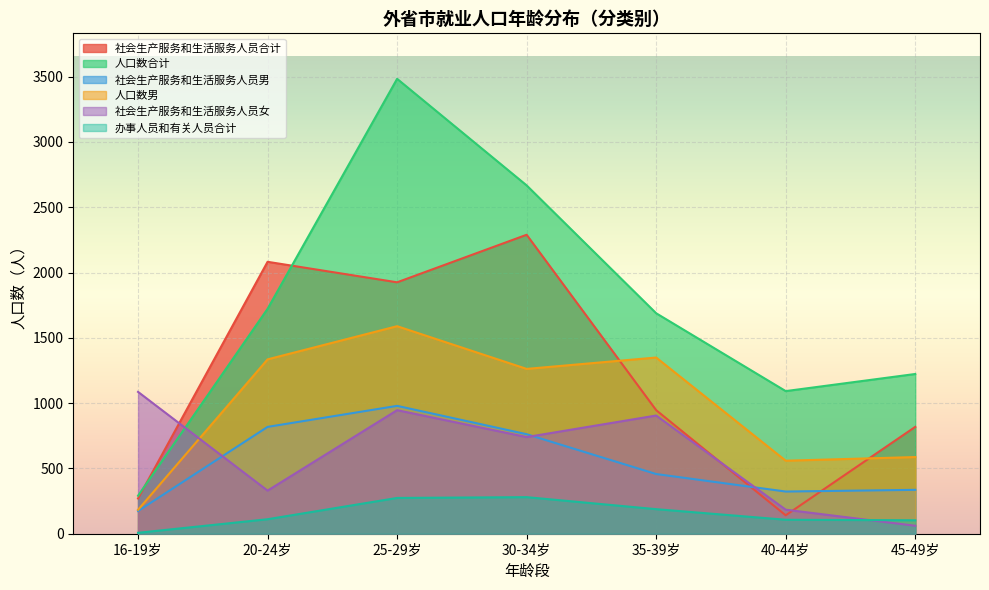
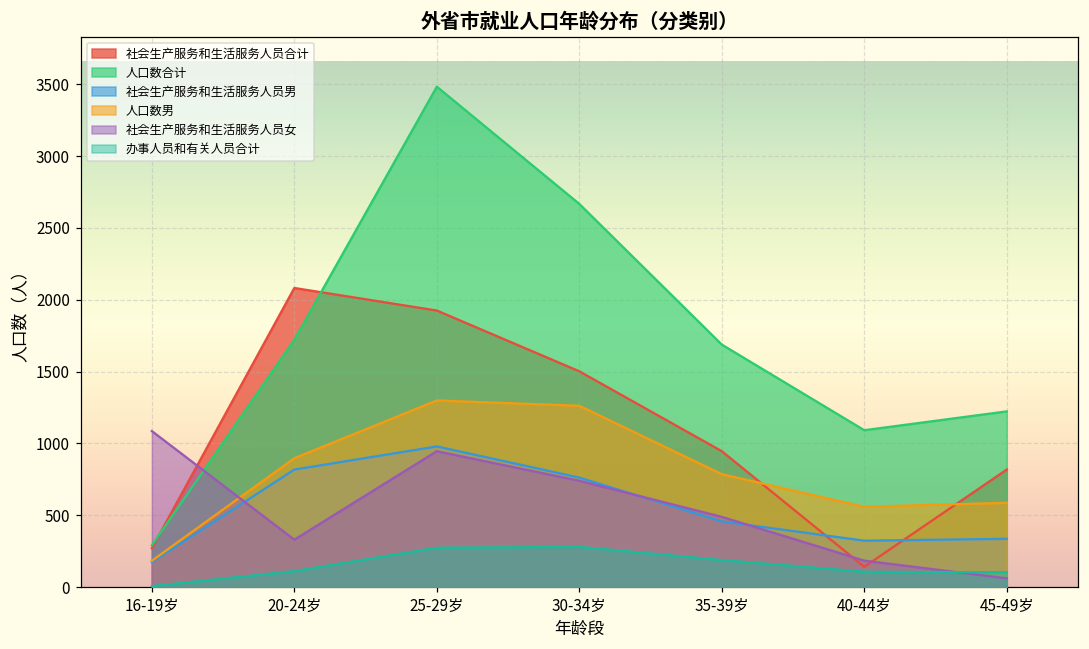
人口数男, 20-24岁: 1340 -> 900
人口数男, 25-29岁: 1590 -> 1300
社会生产服务和生活服务人员合计, 30-34岁: 2290 -> 1500
人口数男, 35-39岁: 1350 -> 790
社会生产服务和生活服务人员女, 35-39岁: 910 -> 490
